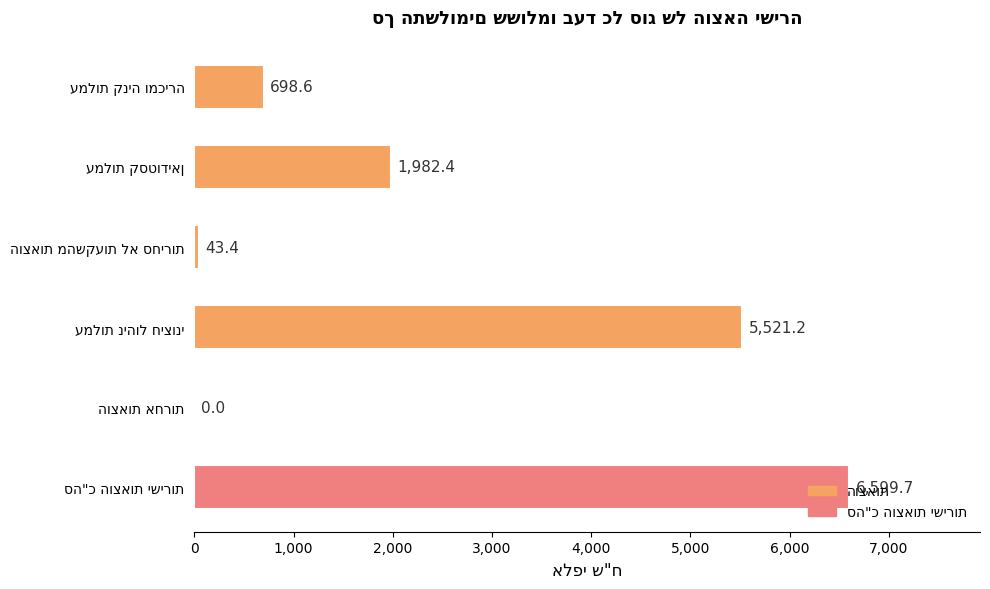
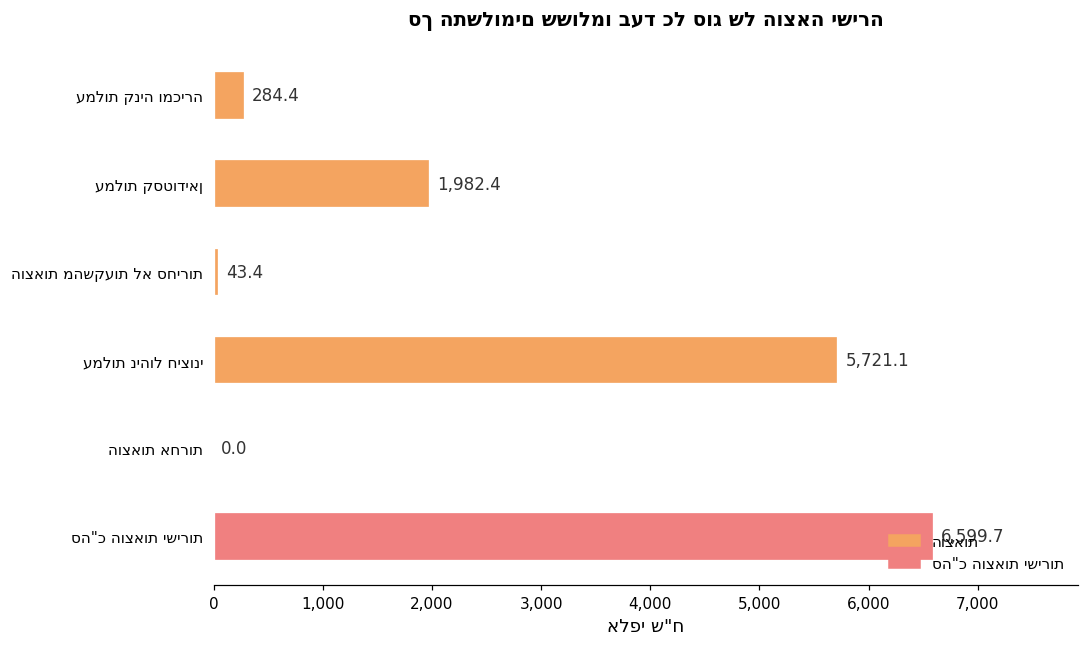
עמלות קניה ומכירה: 698.6 -> 284.4
עמלות ניהול חיצוני: 5,521.2 -> 5,721.1
